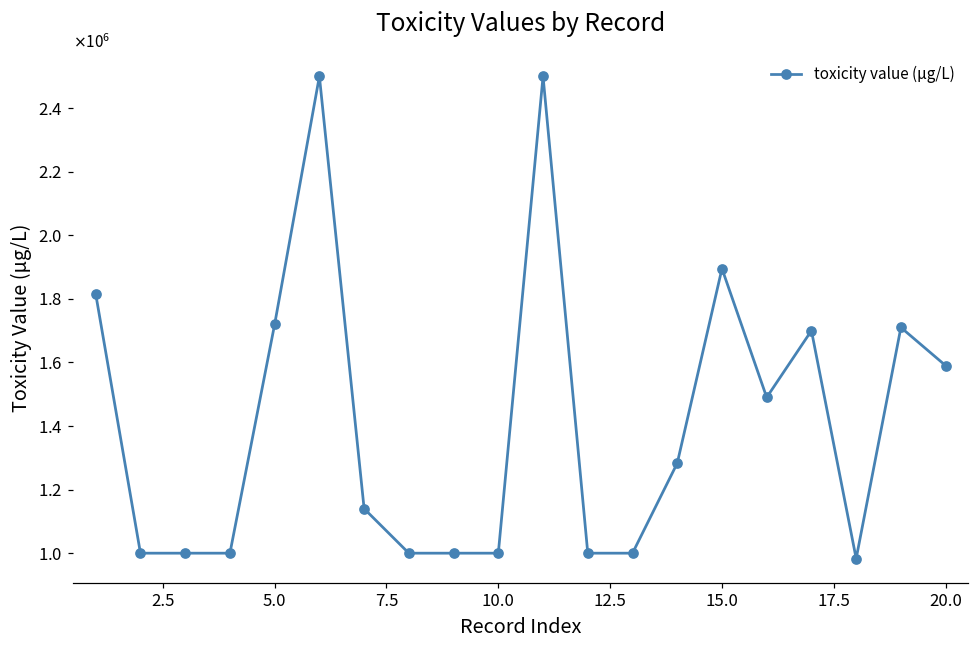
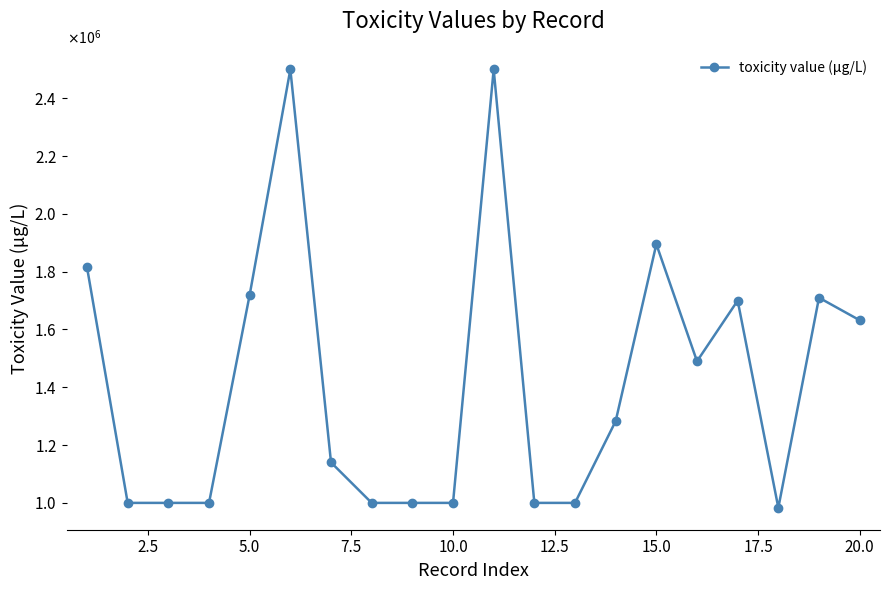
20.0: 1590000 -> 1630000
